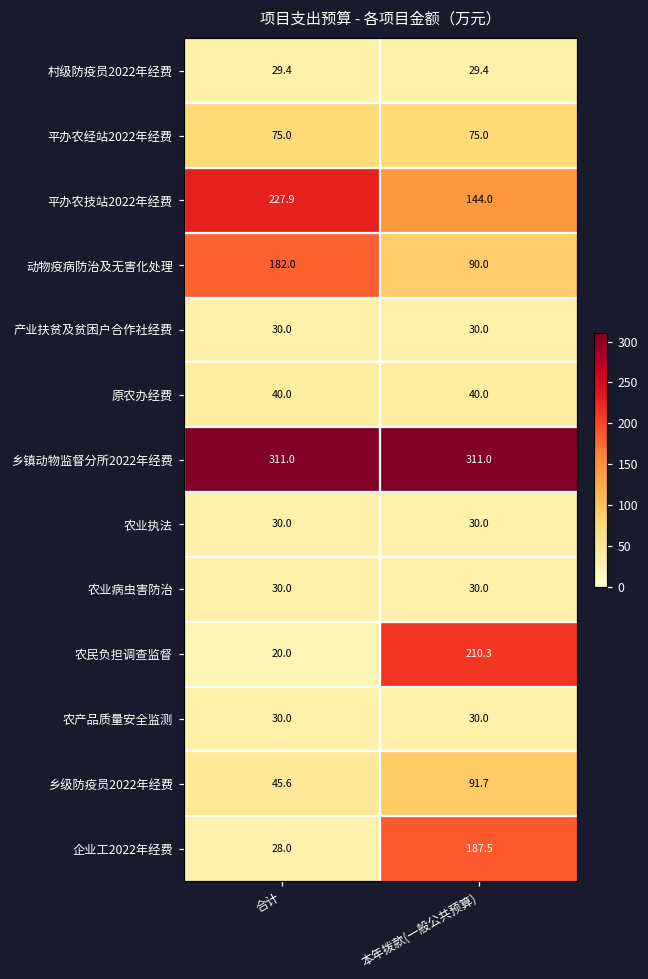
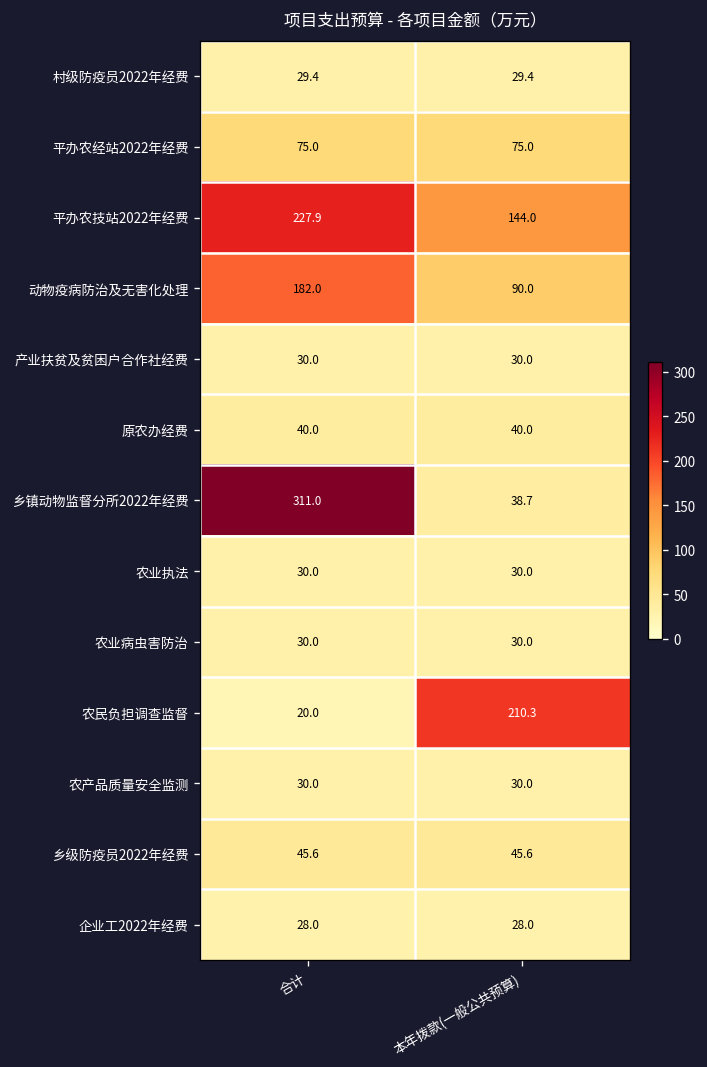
乡镇动物监督分所2022年经费, 本年拨款(一般公共预算): 311.0 -> 38.7
乡级防疫员2022年经费, 本年拨款(一般公共预算): 91.7 -> 45.6
企业工2022年经费, 本年拨款(一般公共预算): 187.5 -> 28.0
